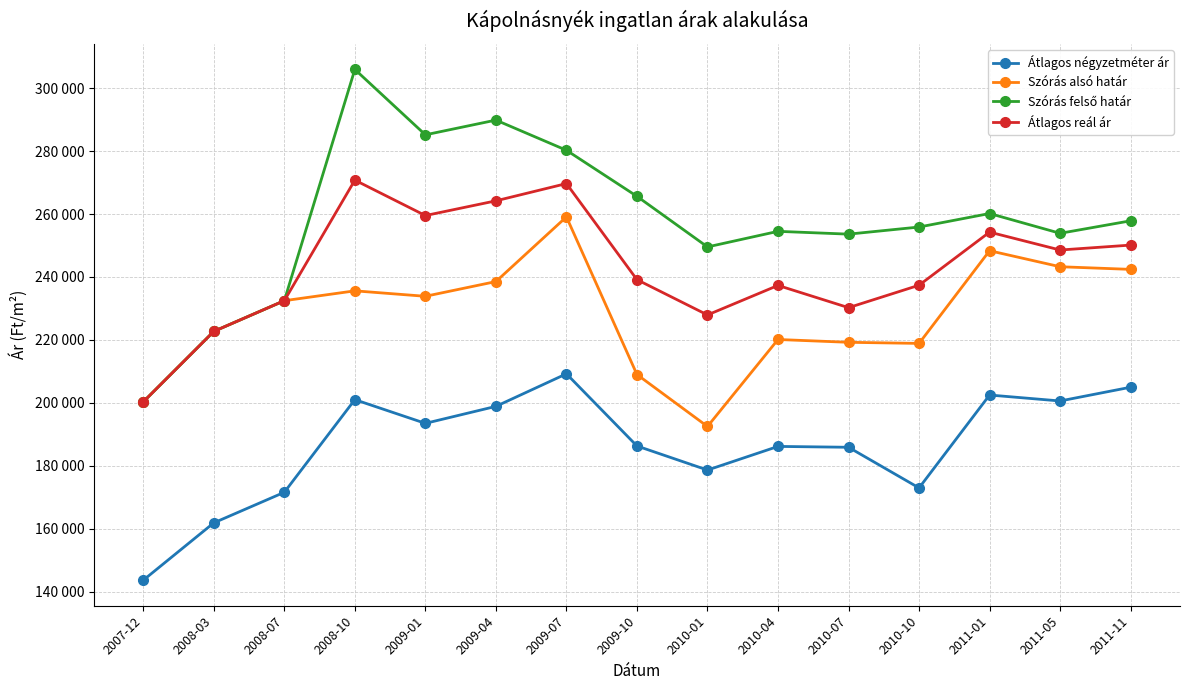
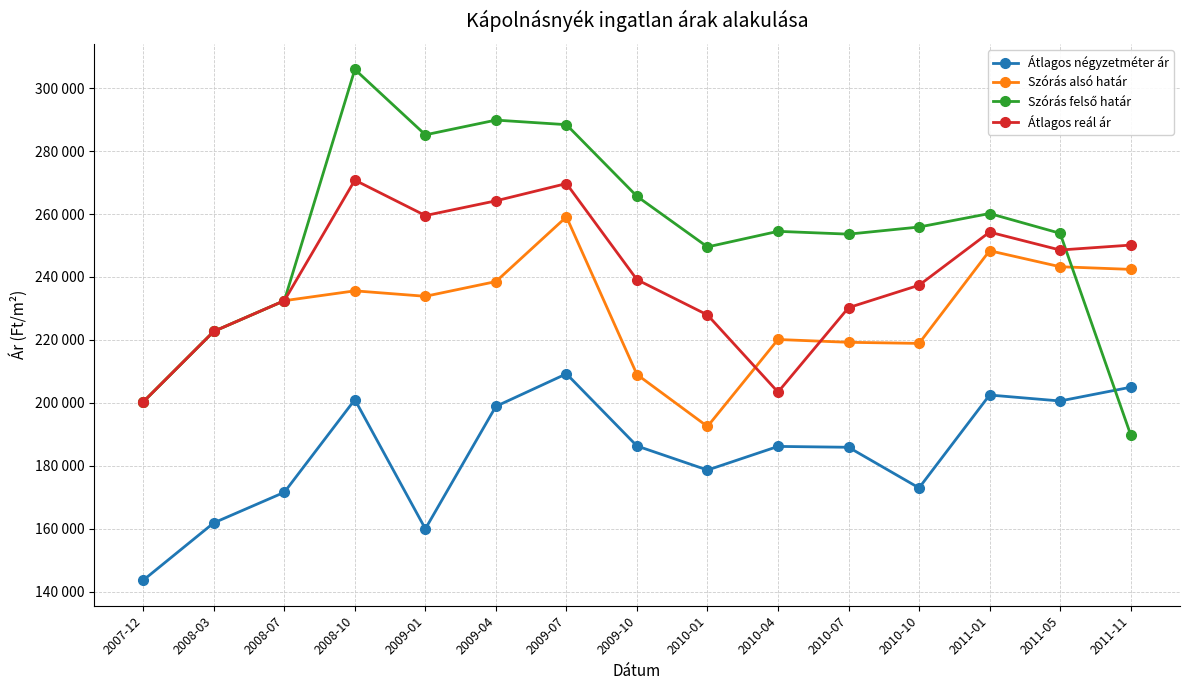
Átlagos négyzetméter ár, 2009-01: 193000 -> 160000
Szórás felső határ, 2009-07: 280000 -> 288000
Átlagos reál ár, 2010-04: 237000 -> 203000
Szórás felső határ, 2011-11: 258000 -> 190000
